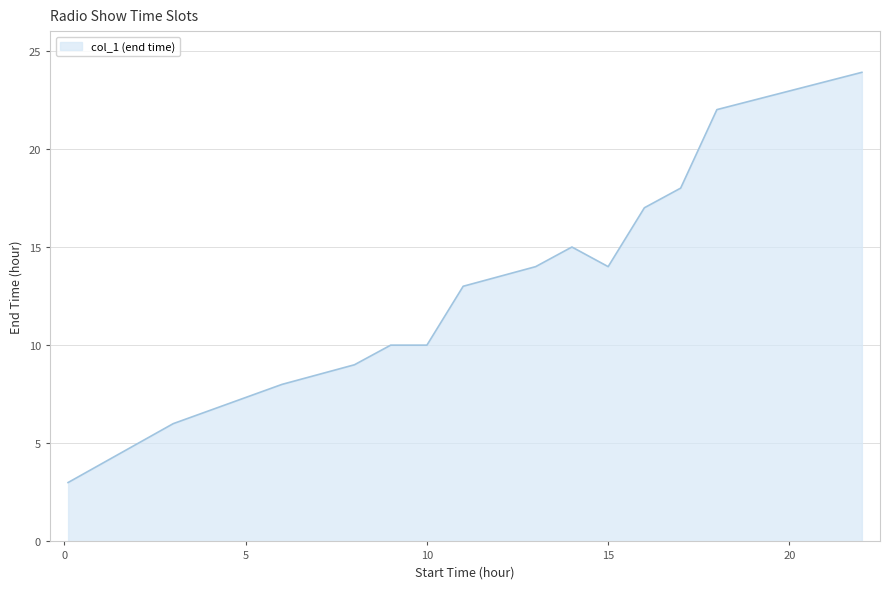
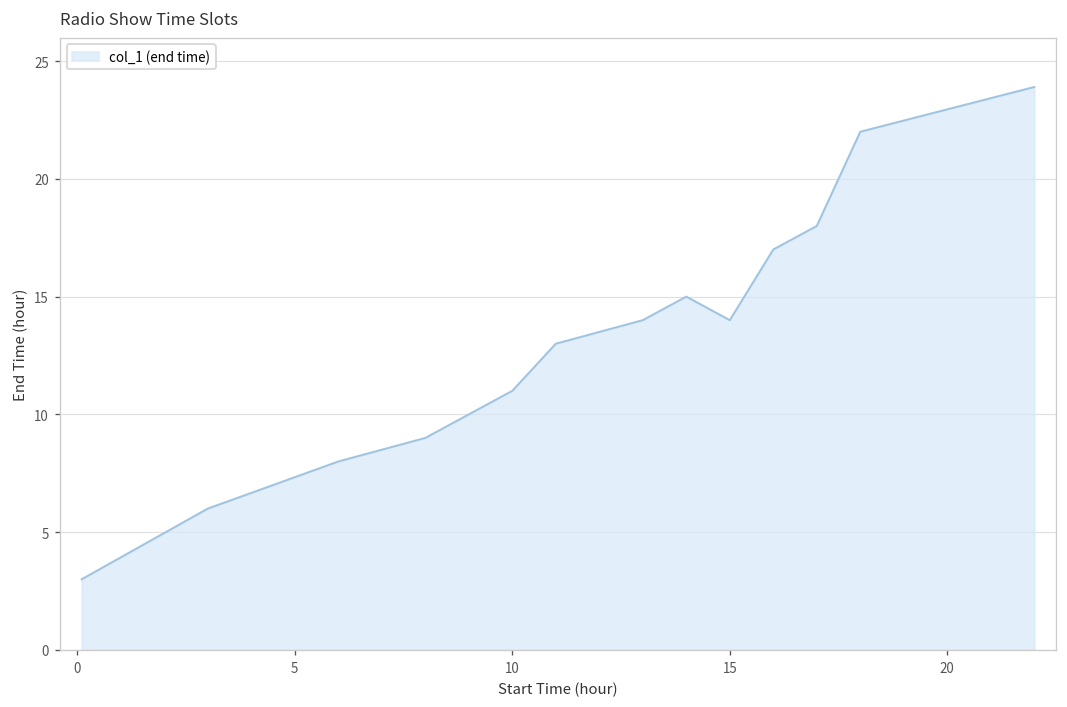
10: 10 -> 11
